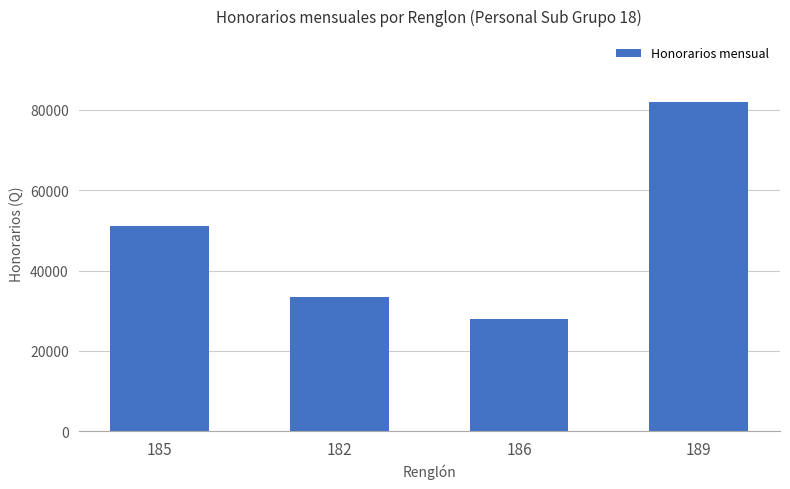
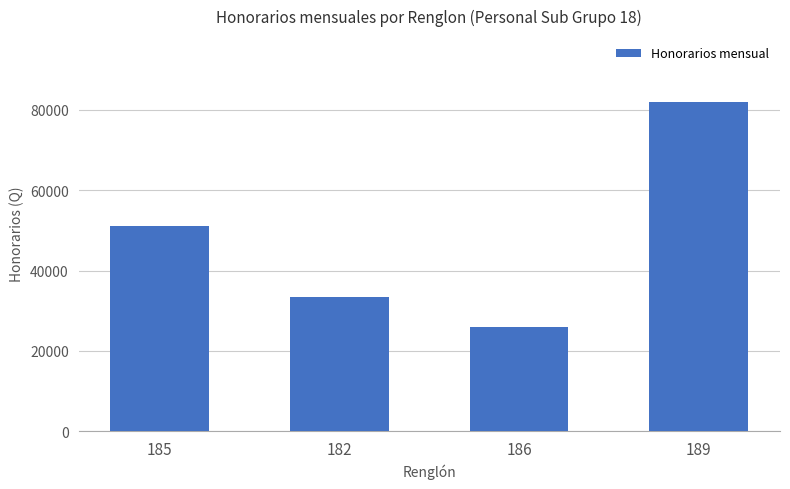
186: 28000 -> 26000
